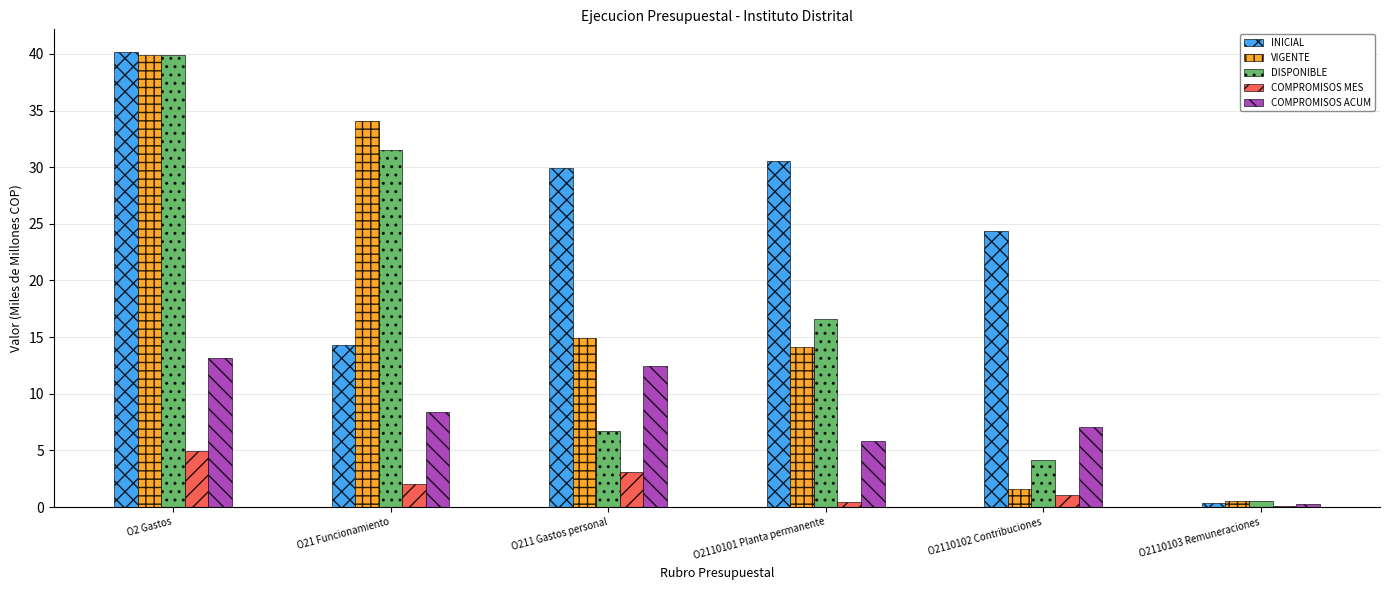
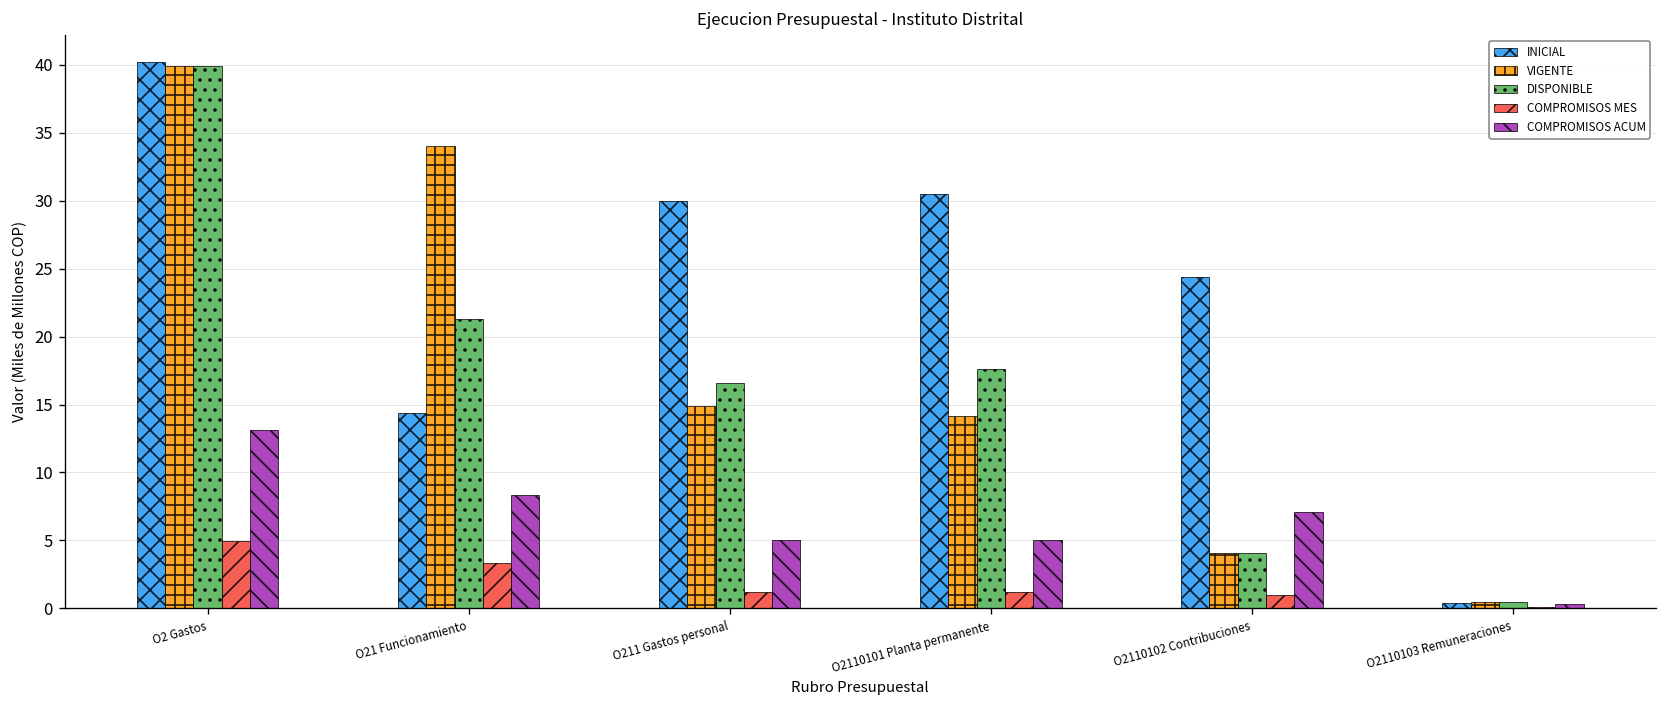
DISPONIBLE, O21 Funcionamiento: 31.5 -> 21.3
COMPROMISOS MES, O21 Funcionamiento: 2.0 -> 3.3
DISPONIBLE, O211 Gastos personal: 6.7 -> 16.6
COMPROMISOS MES, O211 Gastos personal: 3.1 -> 1.2
COMPROMISOS ACUM, O211 Gastos personal: 12.4 -> 5.0
DISPONIBLE, O2110101 Planta permanente: 16.6 -> 17.6
COMPROMISOS MES, O2110101 Planta permanente: 0.5 -> 1.2
COMPROMISOS ACUM, O2110101 Planta permanente: 5.9 -> 5.0
VIGENTE, O2110102 Contribuciones: 1.6 -> 4.1
